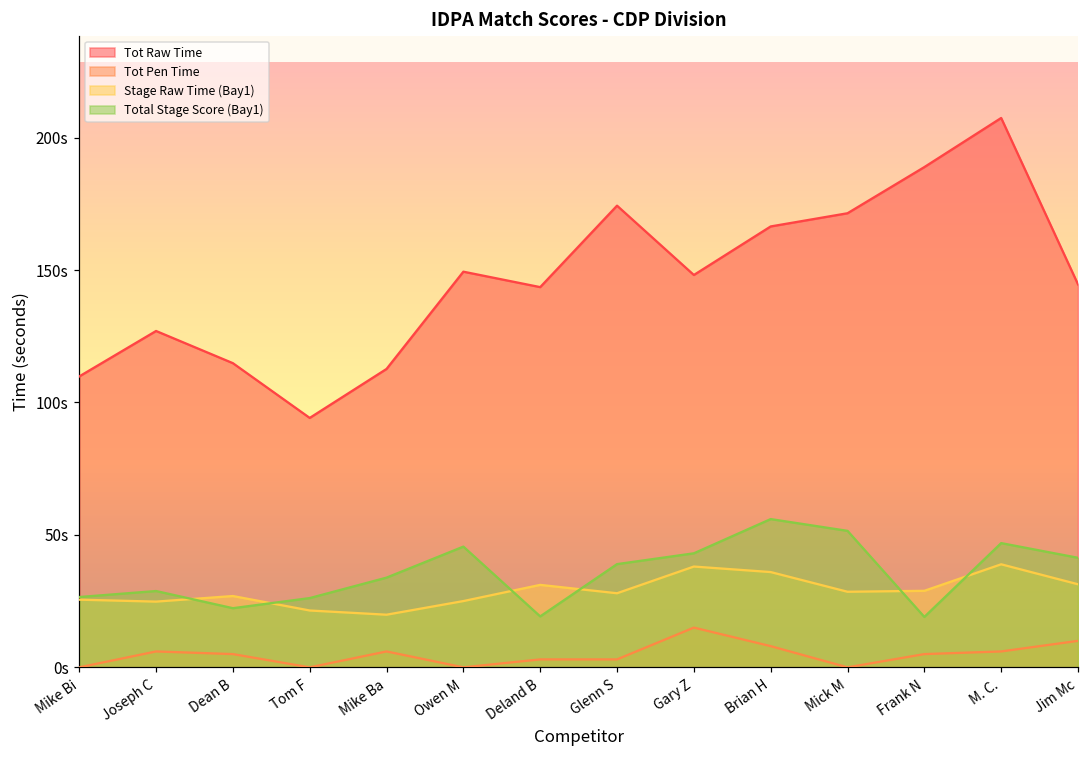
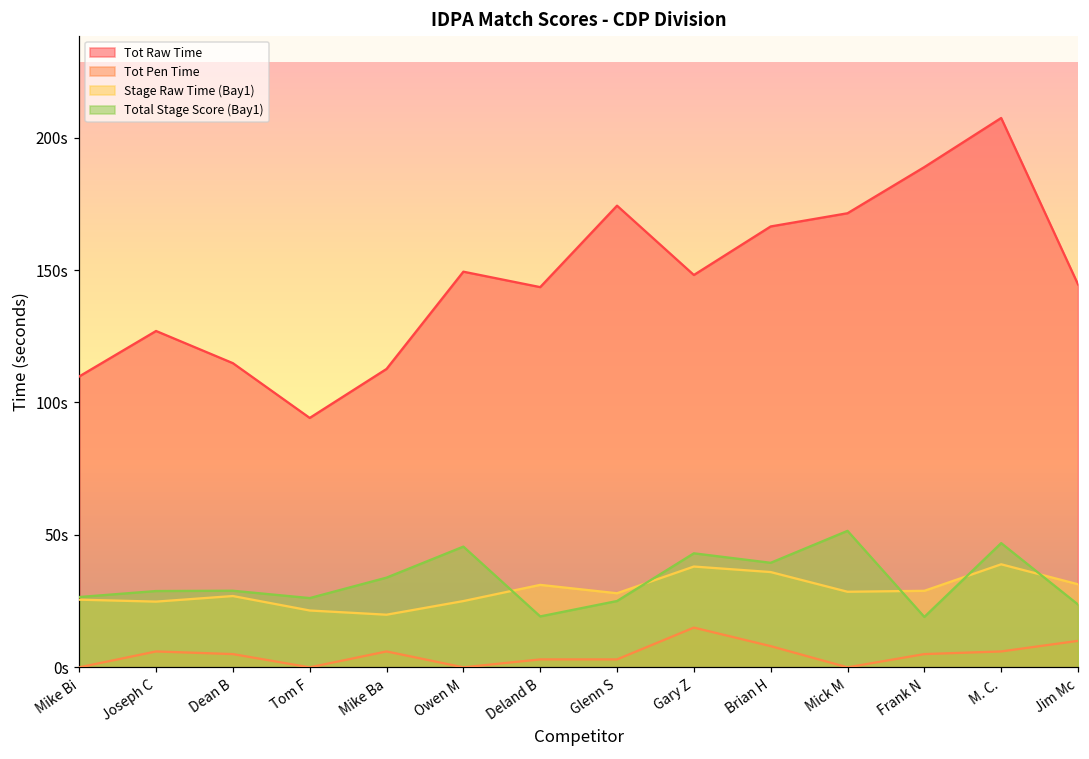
Total Stage Score (Bay1), Dean B: 22s -> 29s
Total Stage Score (Bay1), Glenn S: 39s -> 25s
Total Stage Score (Bay1), Brian H: 56s -> 39s
Total Stage Score (Bay1), Jim Mc: 41s -> 24s
